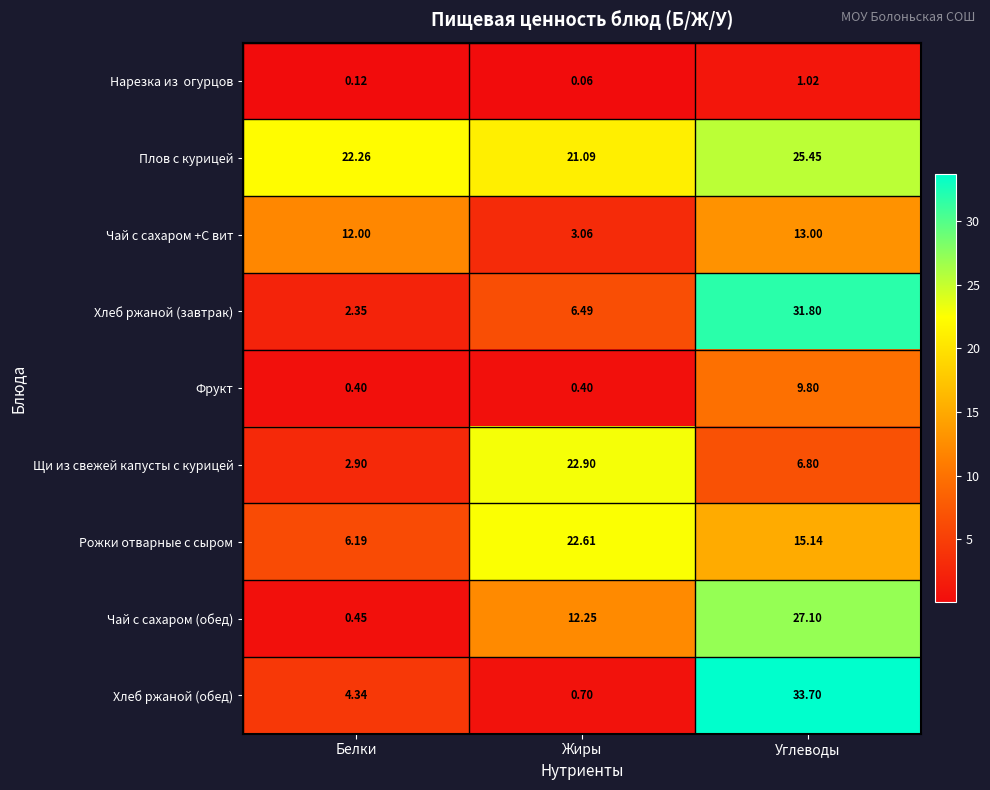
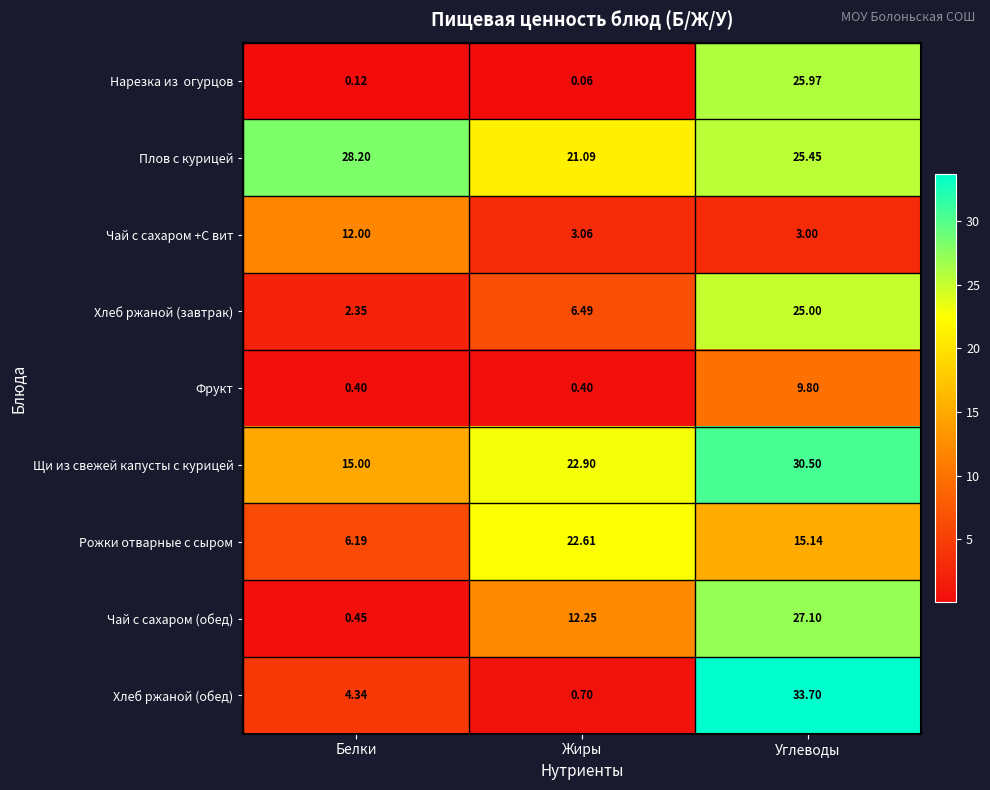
Нарезка из огурцов, Углеводы: 1.02 -> 25.97
Плов с курицей, Белки: 22.26 -> 28.20
Чай с сахаром +С вит, Углеводы: 13.00 -> 3.00
Хлеб ржаной (завтрак), Углеводы: 31.80 -> 25.00
Щи из свежей капусты с курицей, Белки: 2.90 -> 15.00
Щи из свежей капусты с курицей, Углеводы: 6.80 -> 30.50
